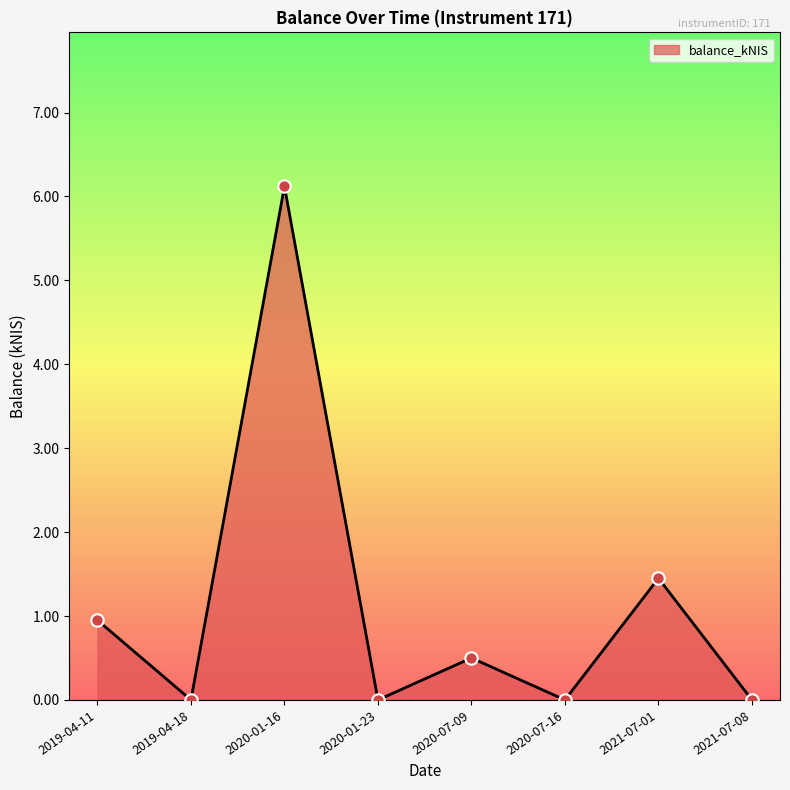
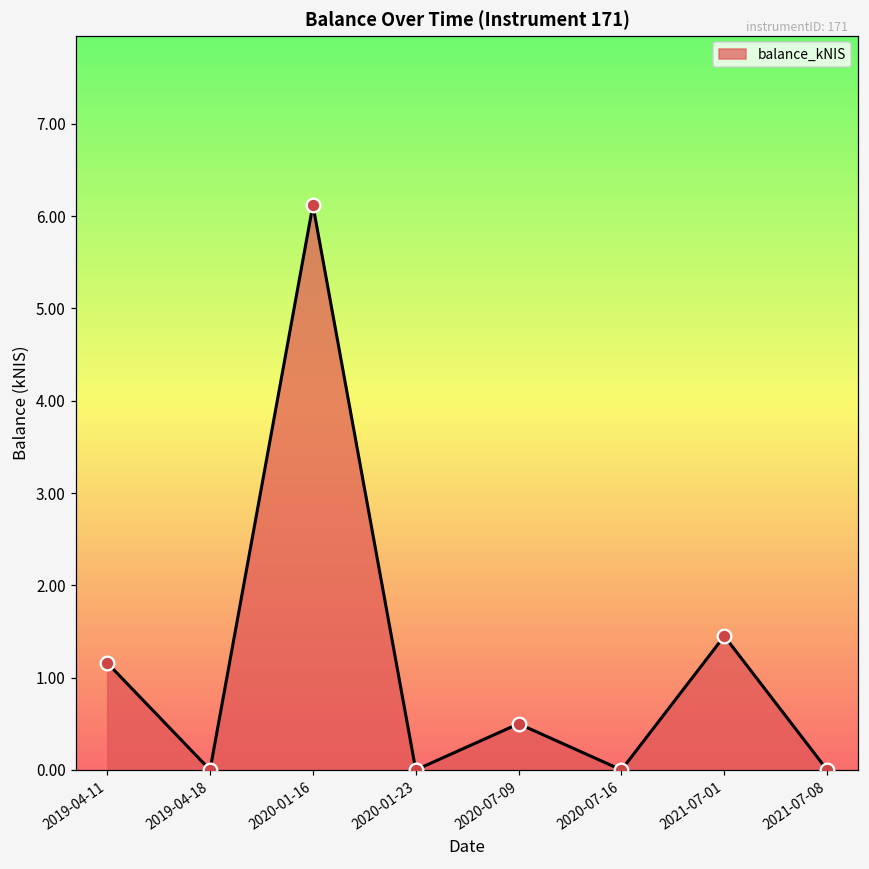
2019-04-11: 1.0 -> 1.2
